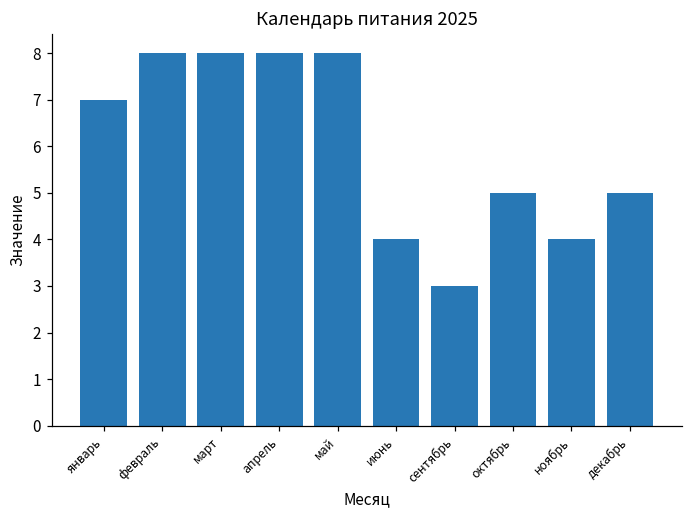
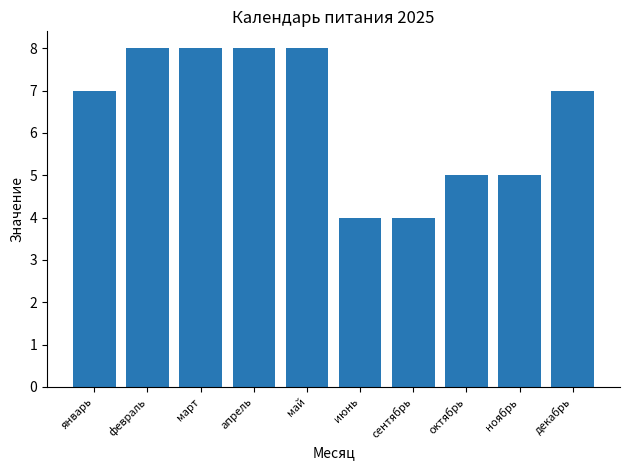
сентябрь: 3 -> 4
ноябрь: 4 -> 5
декабрь: 5 -> 7
